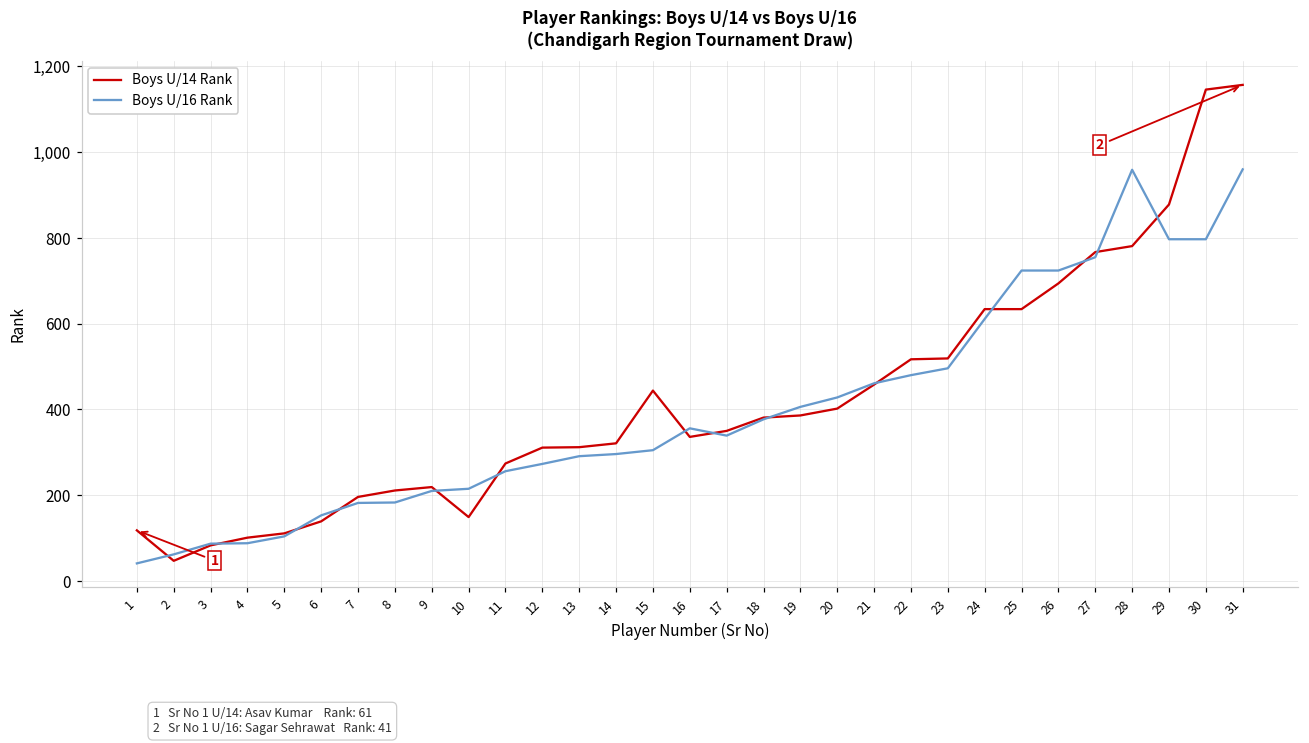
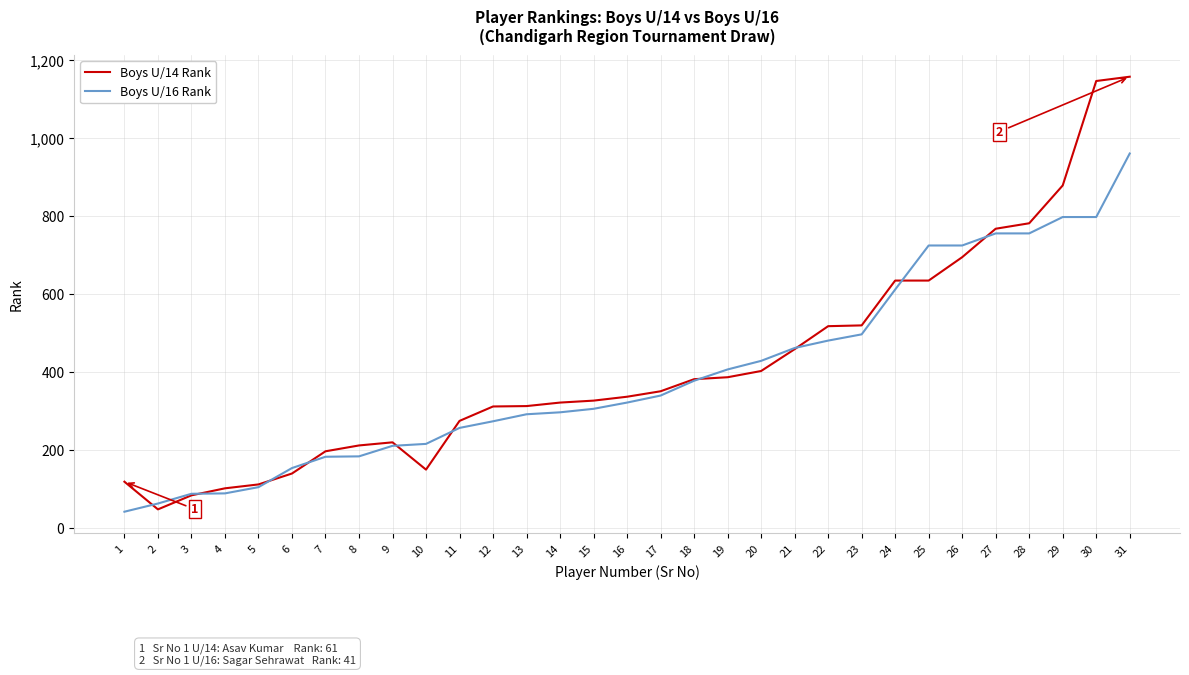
Boys U/14 Rank, 15: 440 -> 330
Boys U/16 Rank, 16: 360 -> 320
Boys U/16 Rank, 28: 960 -> 760
